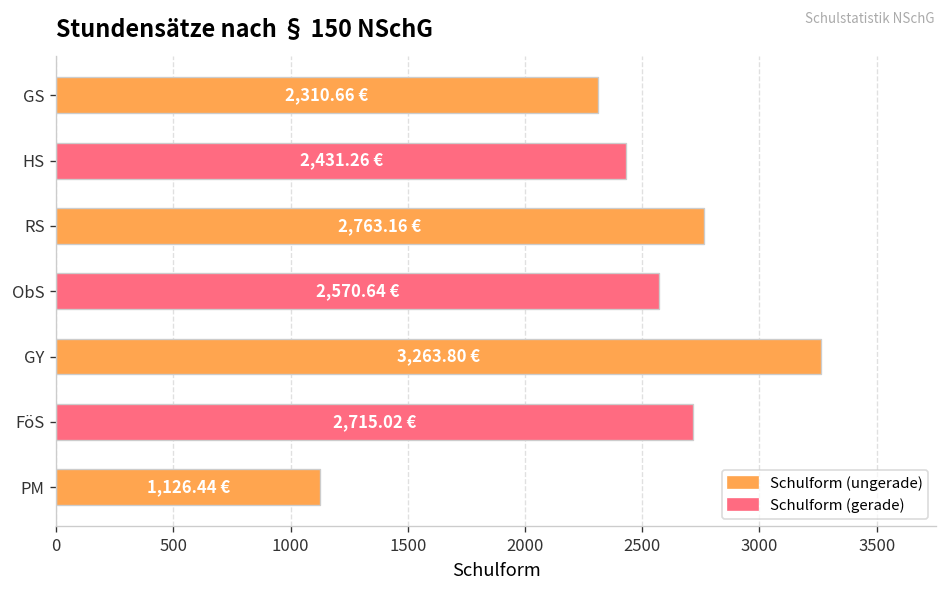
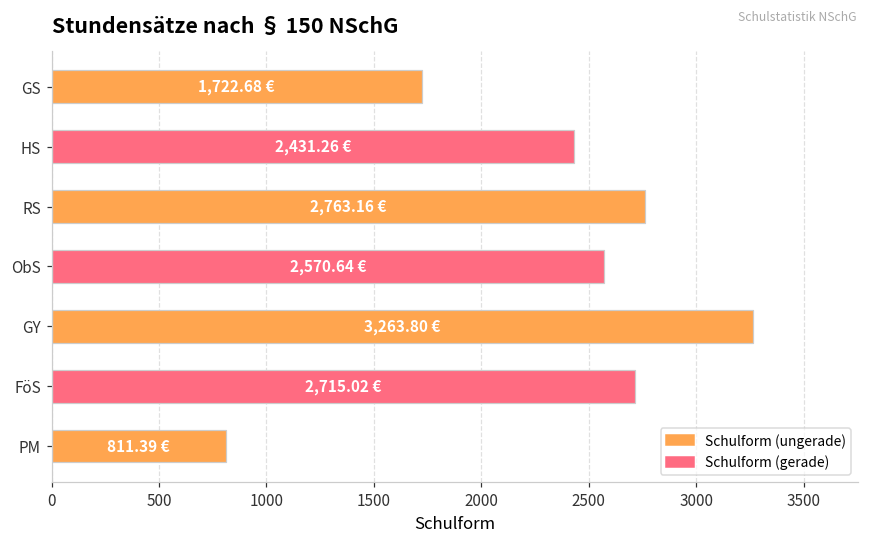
GS: 2,310.66 -> 1,722.68
PM: 1,126.44 -> 811.39
